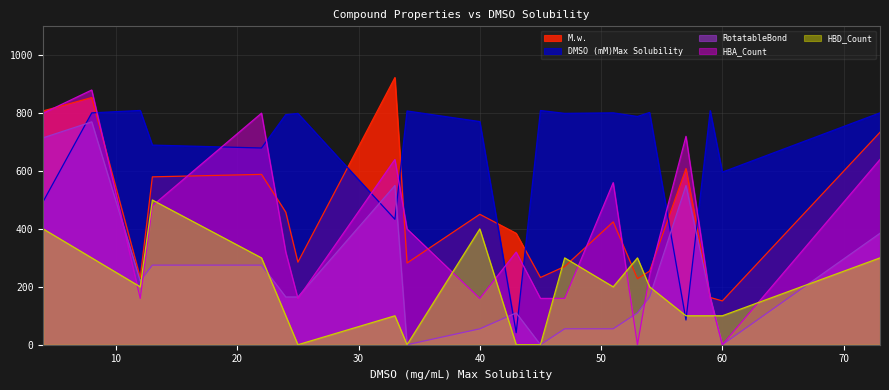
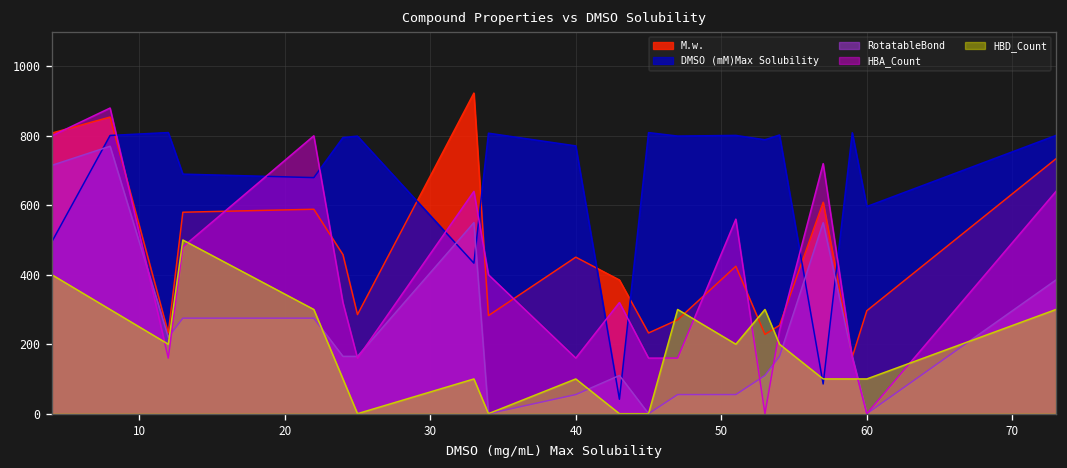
HBD_Count, 40: 400 -> 100
M.w., 60: 150 -> 300
